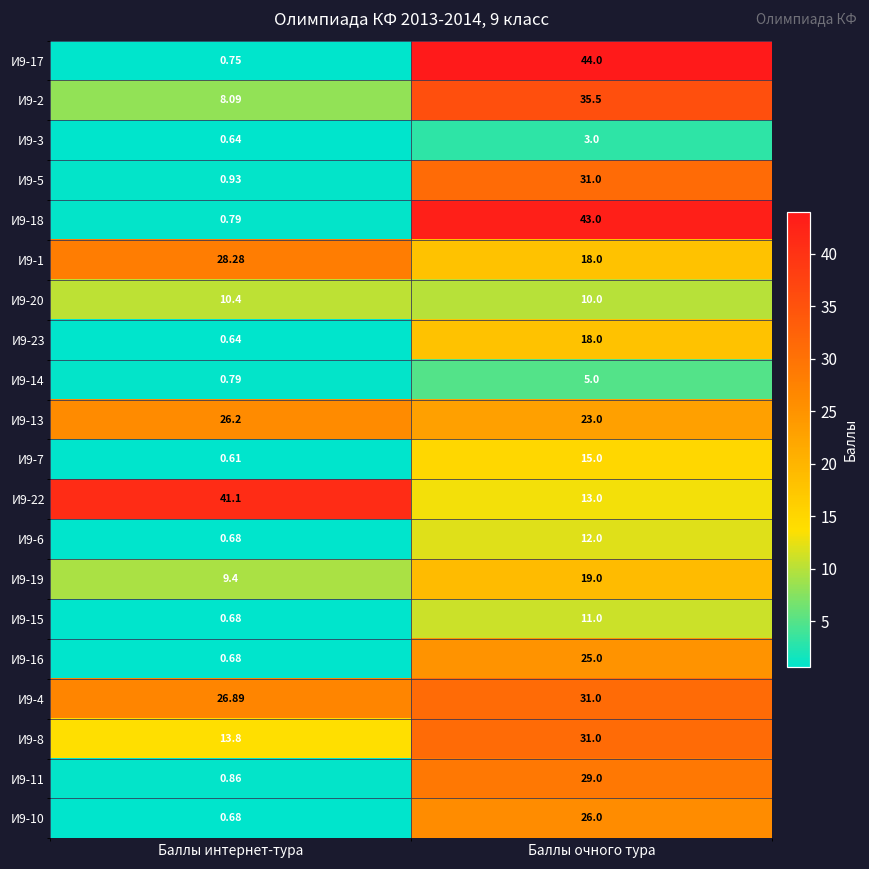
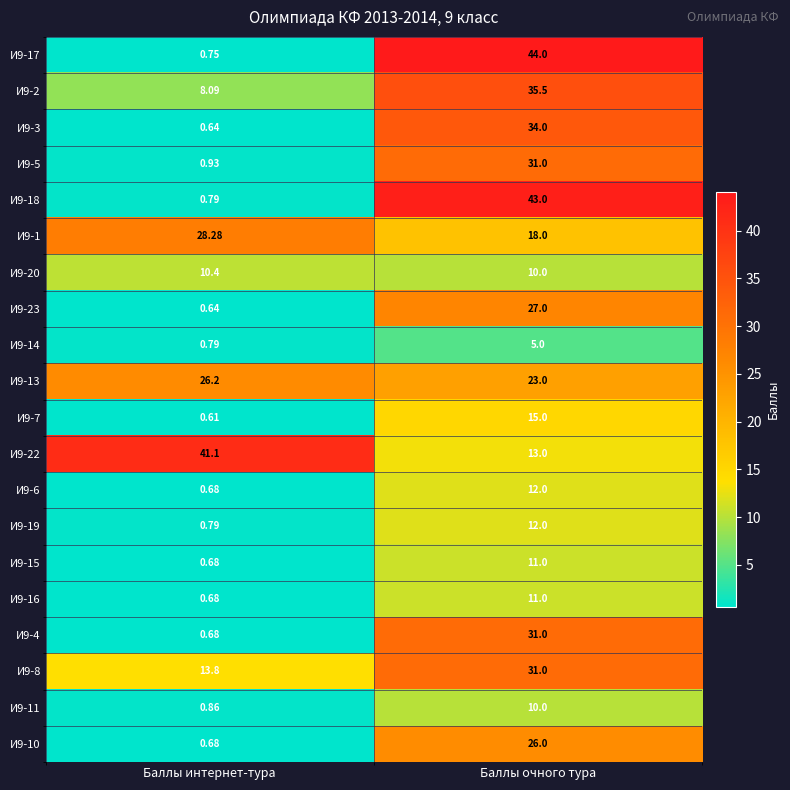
И9-3, Баллы очного тура: 3.0 -> 34.0
И9-23, Баллы очного тура: 18.0 -> 27.0
И9-19, Баллы интернет-тура: 9.4 -> 0.79
И9-19, Баллы очного тура: 19.0 -> 12.0
И9-16, Баллы очного тура: 25.0 -> 11.0
И9-4, Баллы интернет-тура: 26.89 -> 0.68
И9-11, Баллы очного тура: 29.0 -> 10.0
